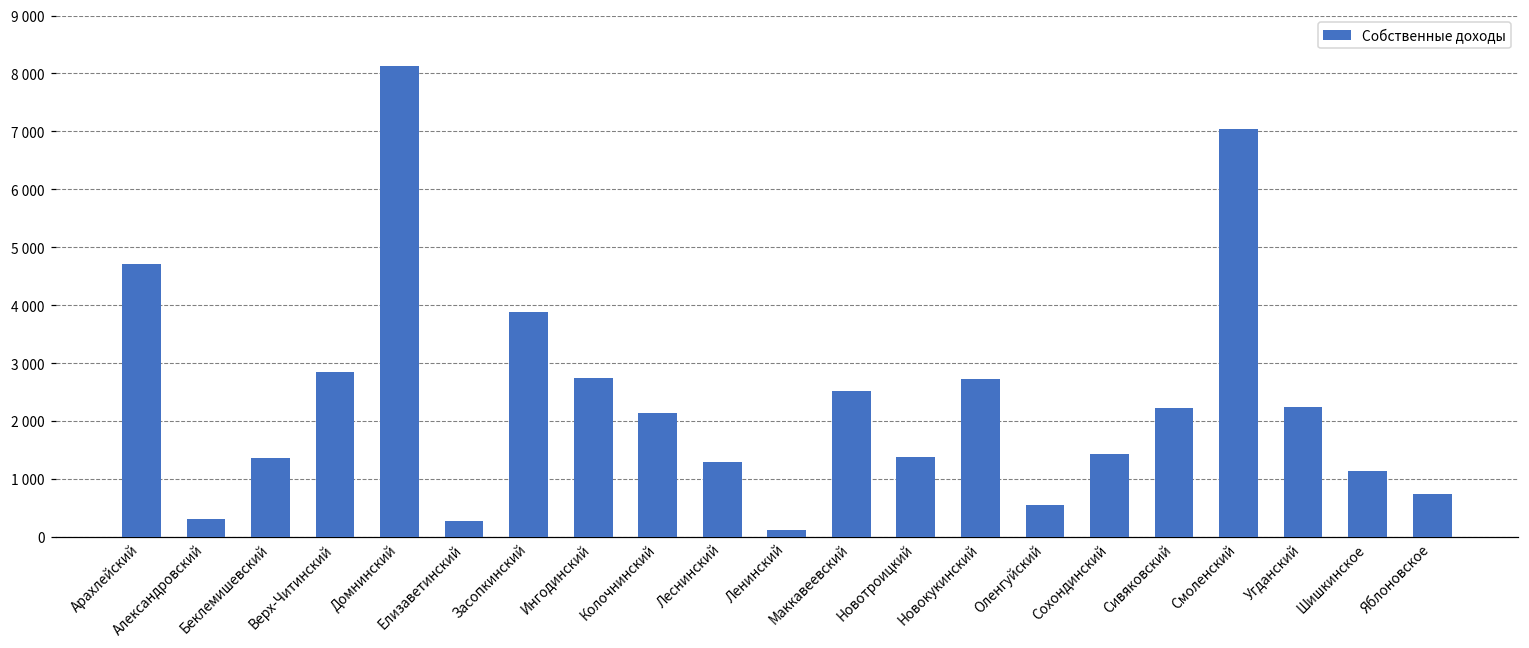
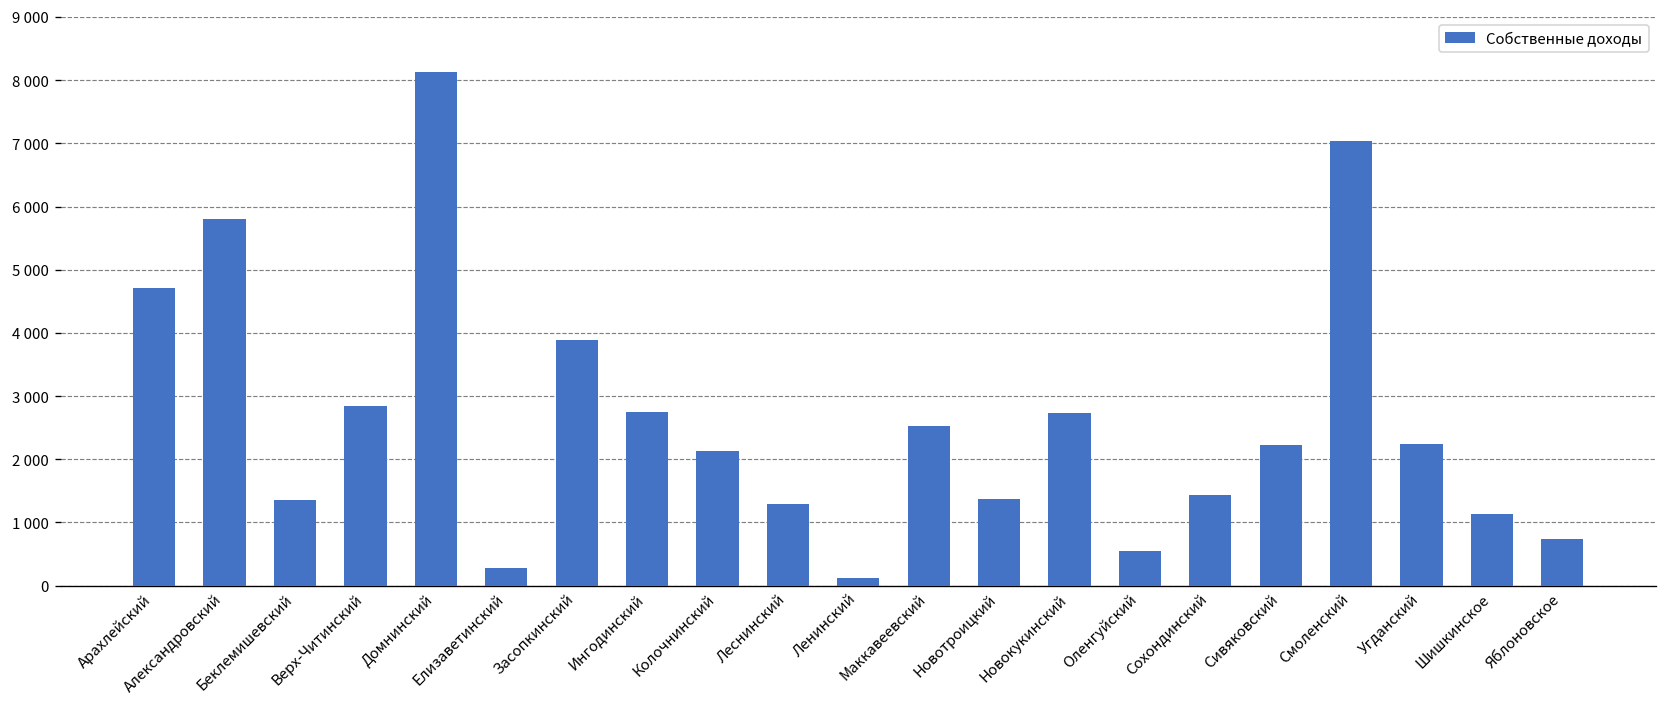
Александровский: 300 -> 5800
